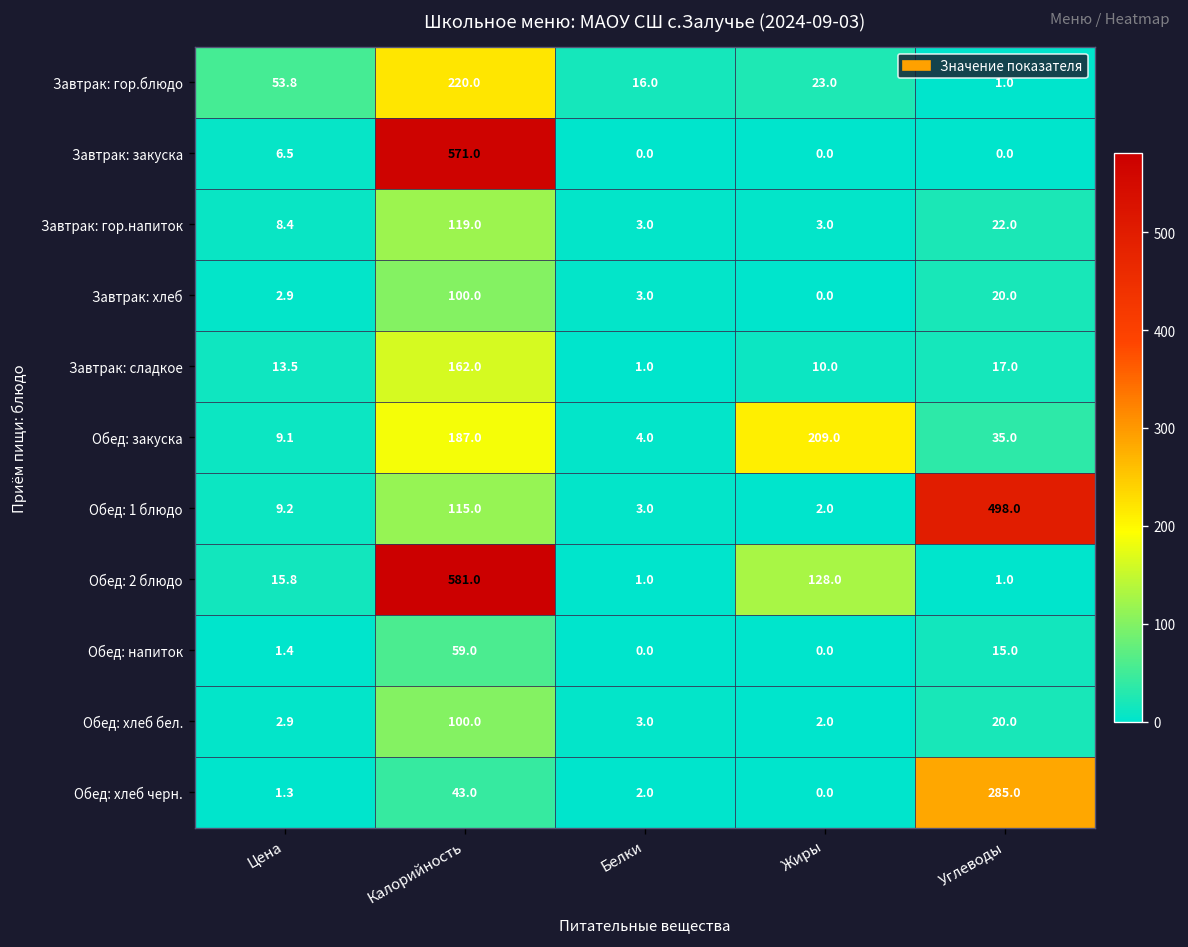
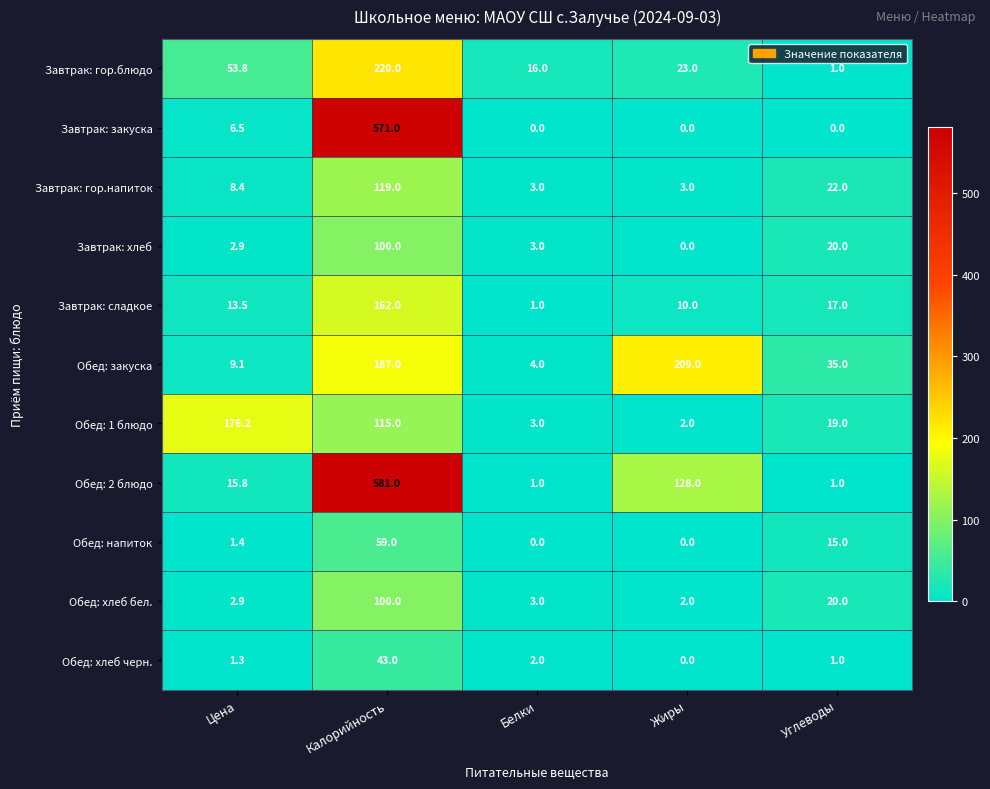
Обед: 1 блюдо, Цена: 9.2 -> 176.2
Обед: 1 блюдо, Углеводы: 498.0 -> 19.0
Обед: хлеб черн., Углеводы: 285.0 -> 1.0
